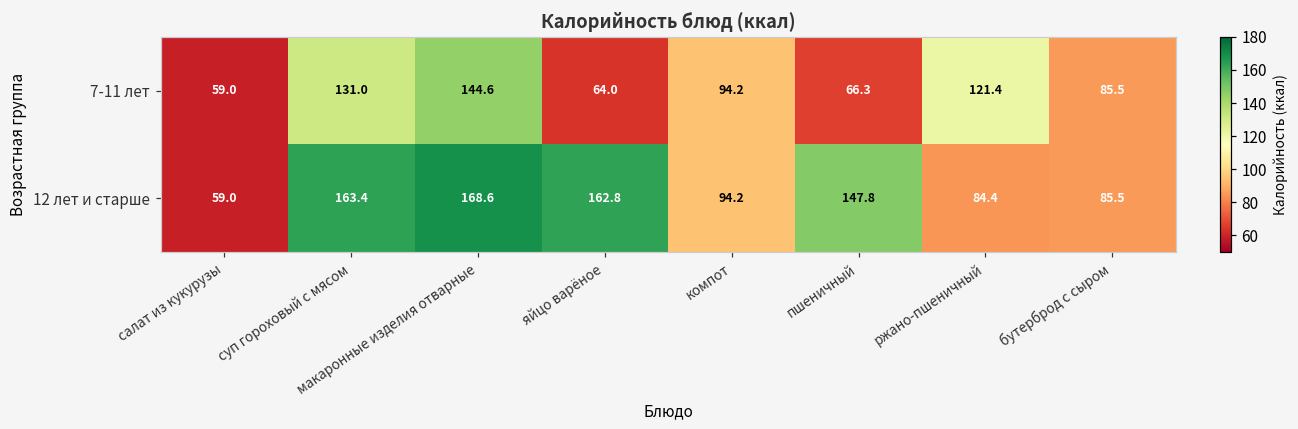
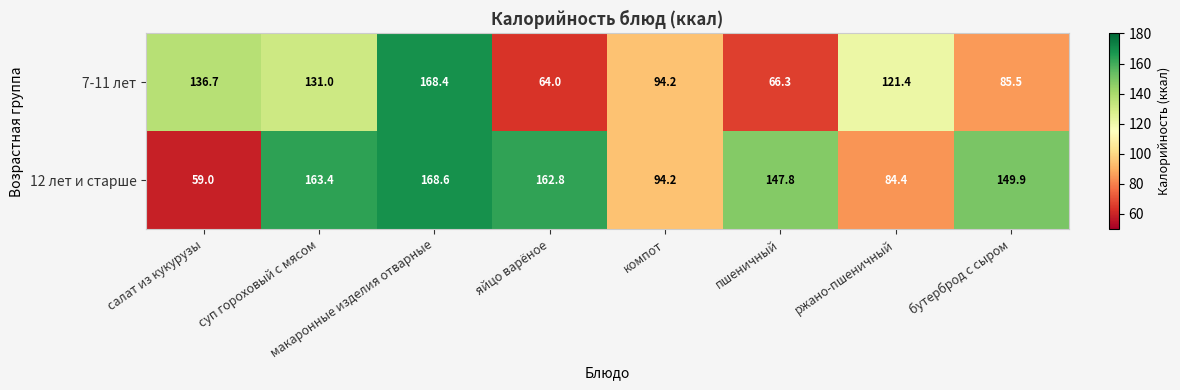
7-11 лет, салат из кукурузы: 59.0 -> 136.7
7-11 лет, макаронные изделия отварные: 144.6 -> 168.4
12 лет и старше, бутерброд с сыром: 85.5 -> 149.9
